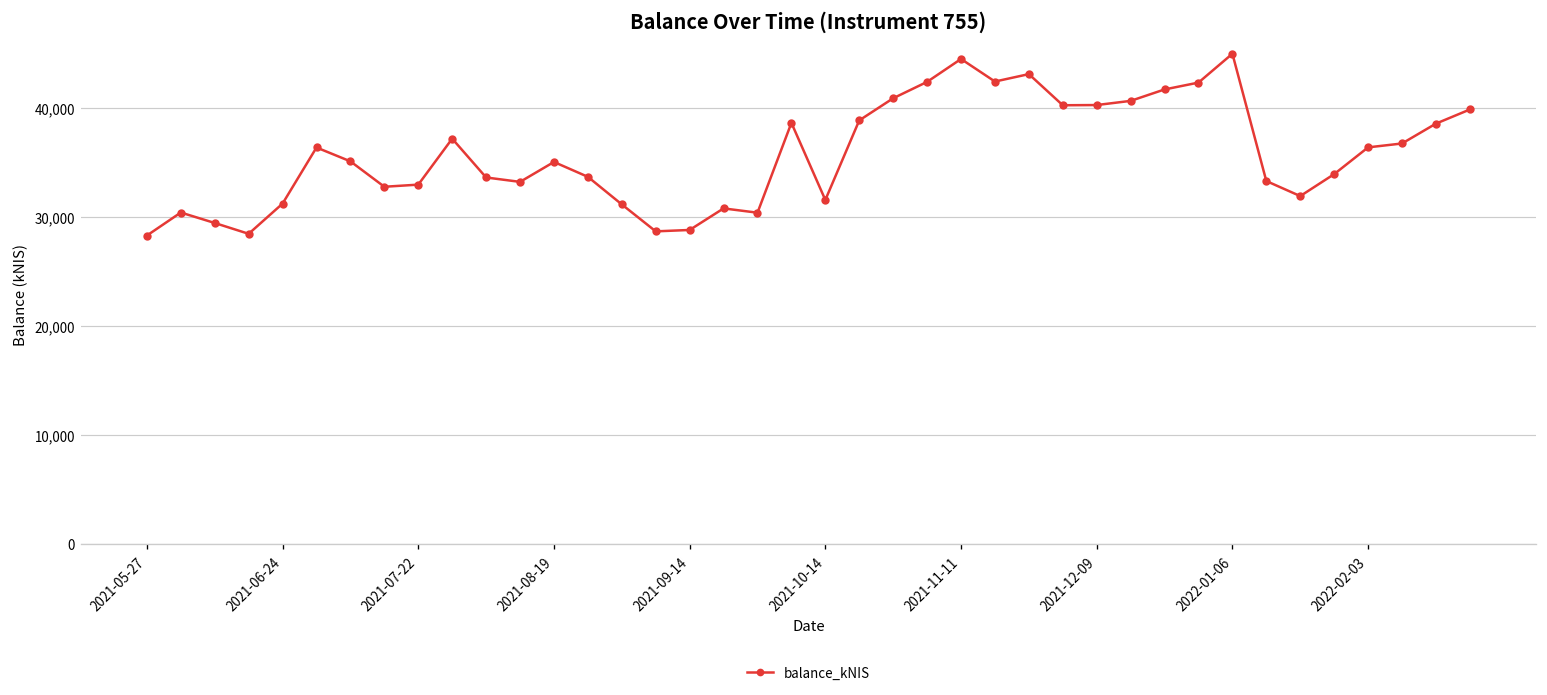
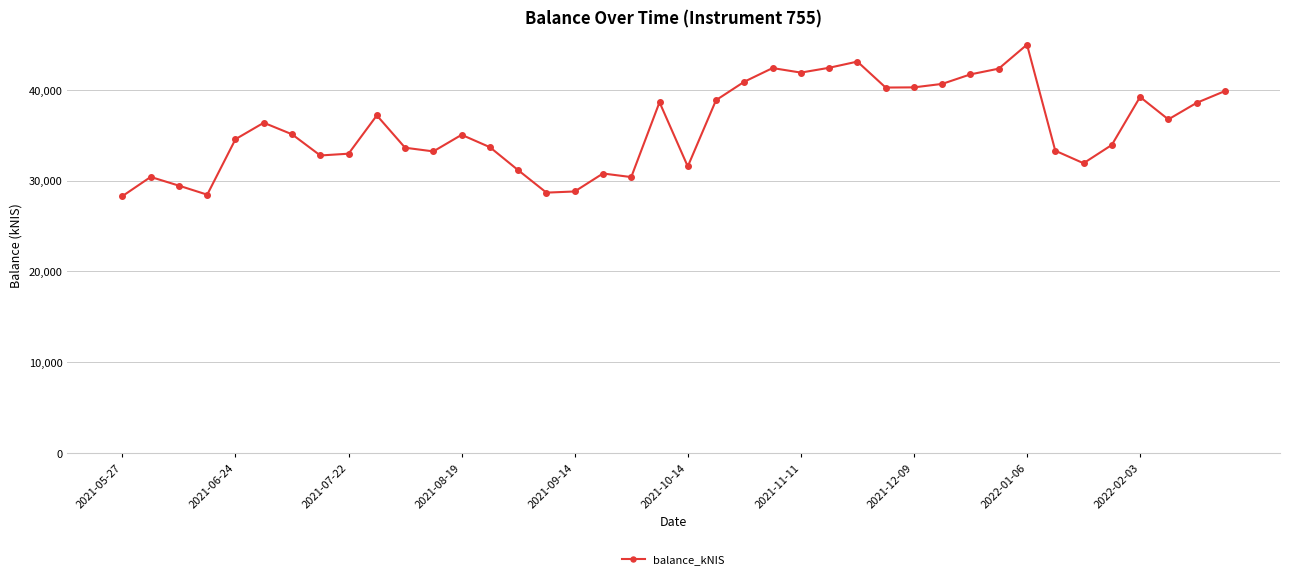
2021-06-24: 31,000 -> 35,000
2021-11-11: 44,000 -> 42,000
2022-02-03: 36,000 -> 39,000
